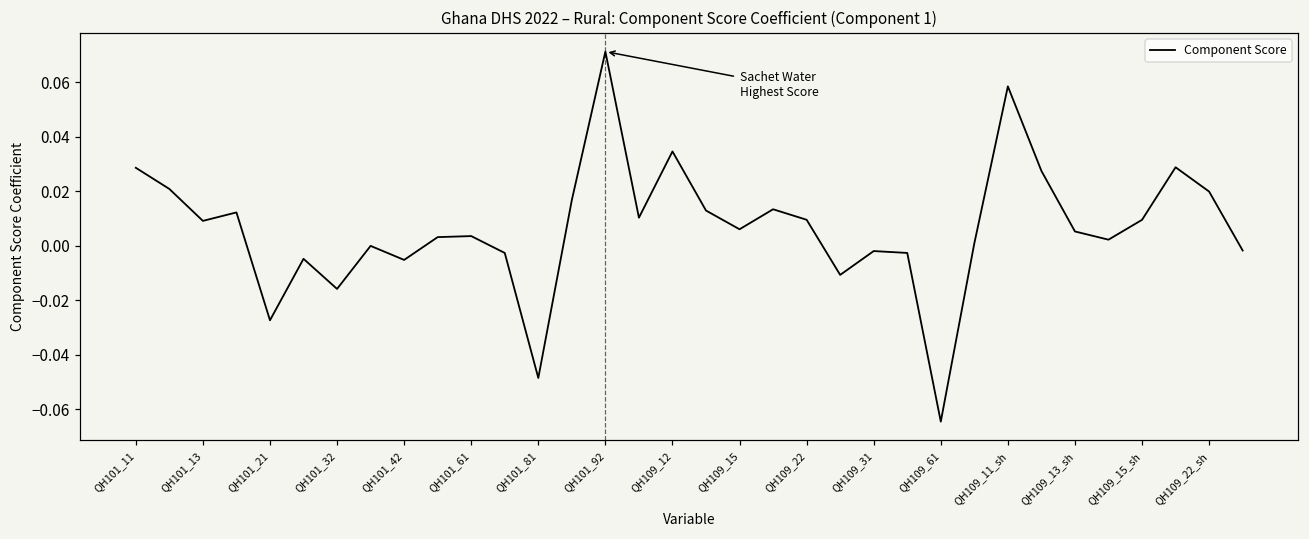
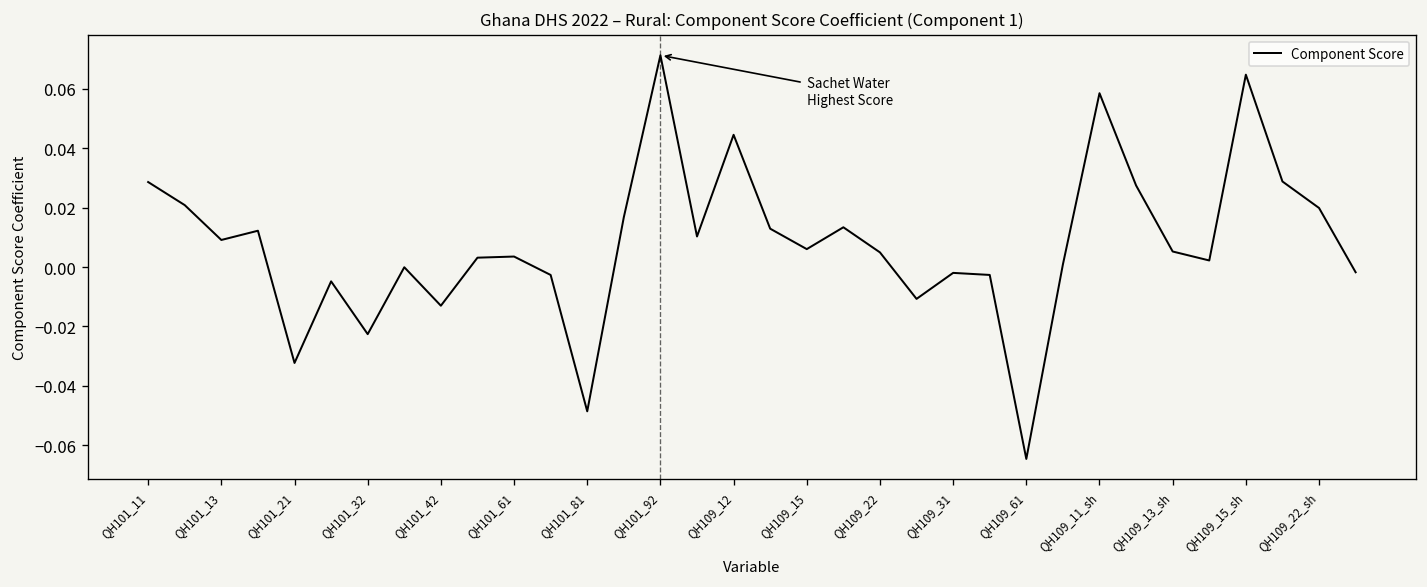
QH101_21: -0.027 -> -0.032
QH101_32: -0.016 -> -0.023
QH101_42: -0.005 -> -0.013
QH109_12: 0.035 -> 0.045
QH109_22: 0.010 -> 0.005
QH109_15_sh: 0.009 -> 0.065
